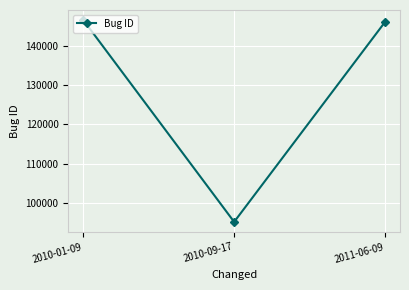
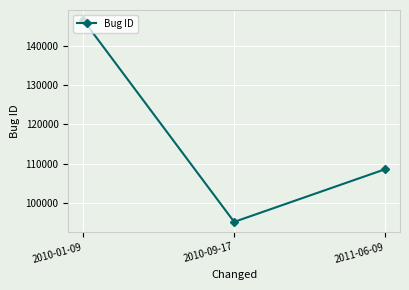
2011-06-09: 146000 -> 109000
